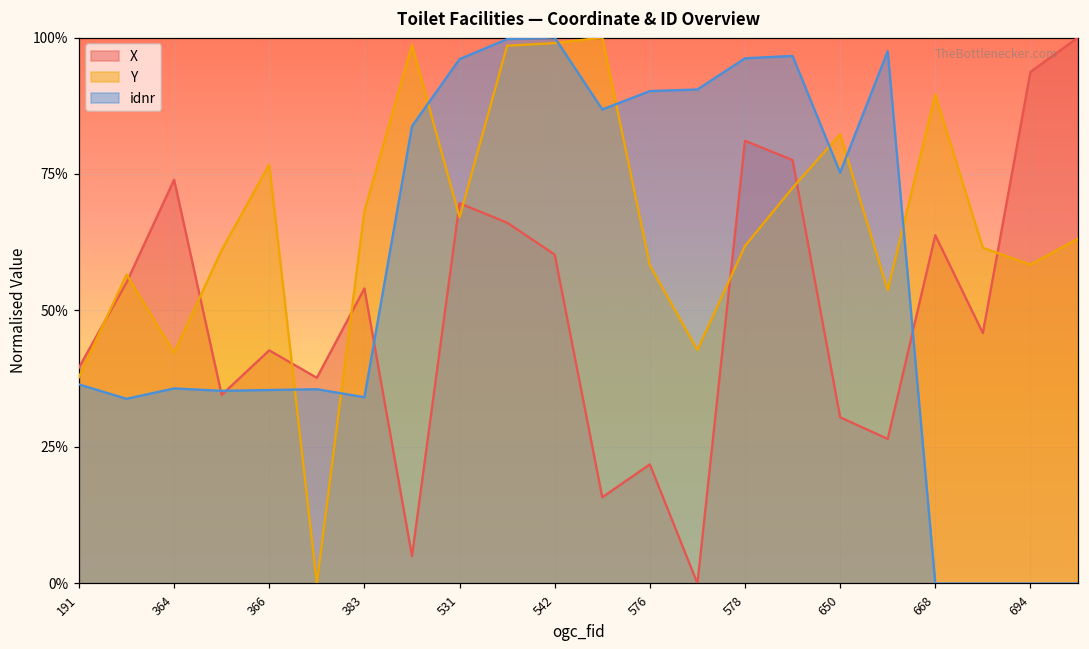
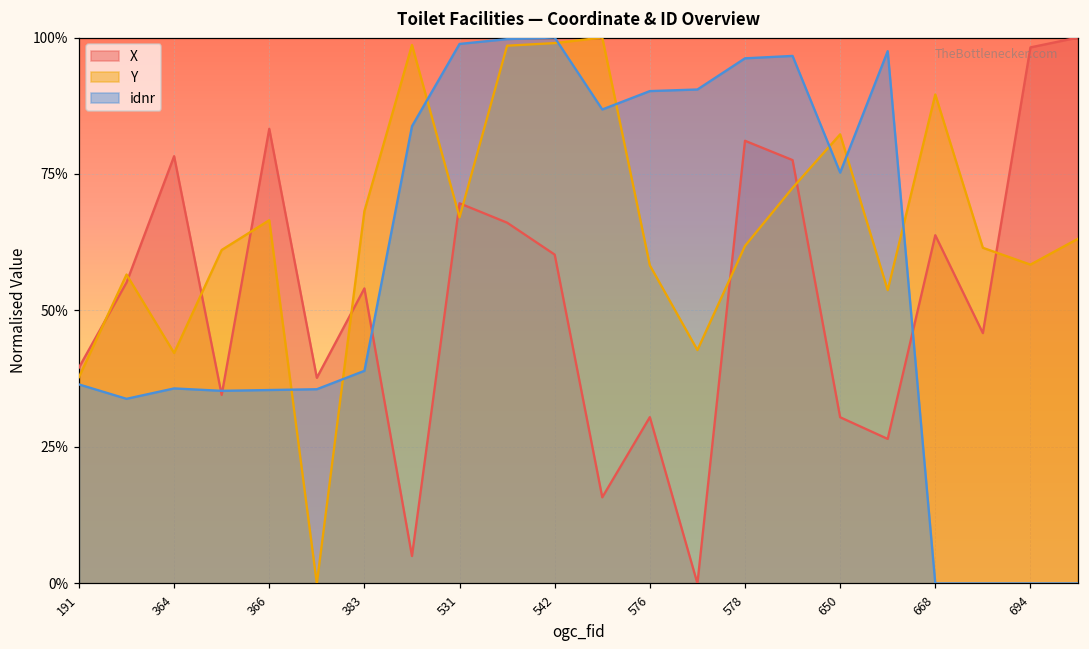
X, 364: 74% -> 78%
X, 366: 43% -> 83%
Y, 366: 77% -> 67%
idnr, 383: 34% -> 39%
idnr, 531: 96% -> 99%
X, 576: 22% -> 30%
X, 694: 94% -> 98%
